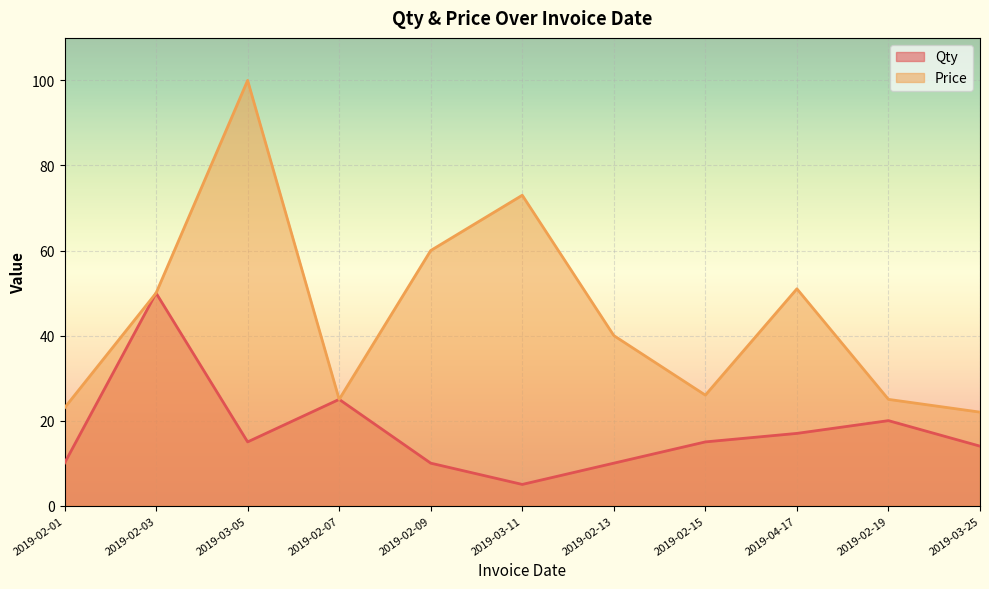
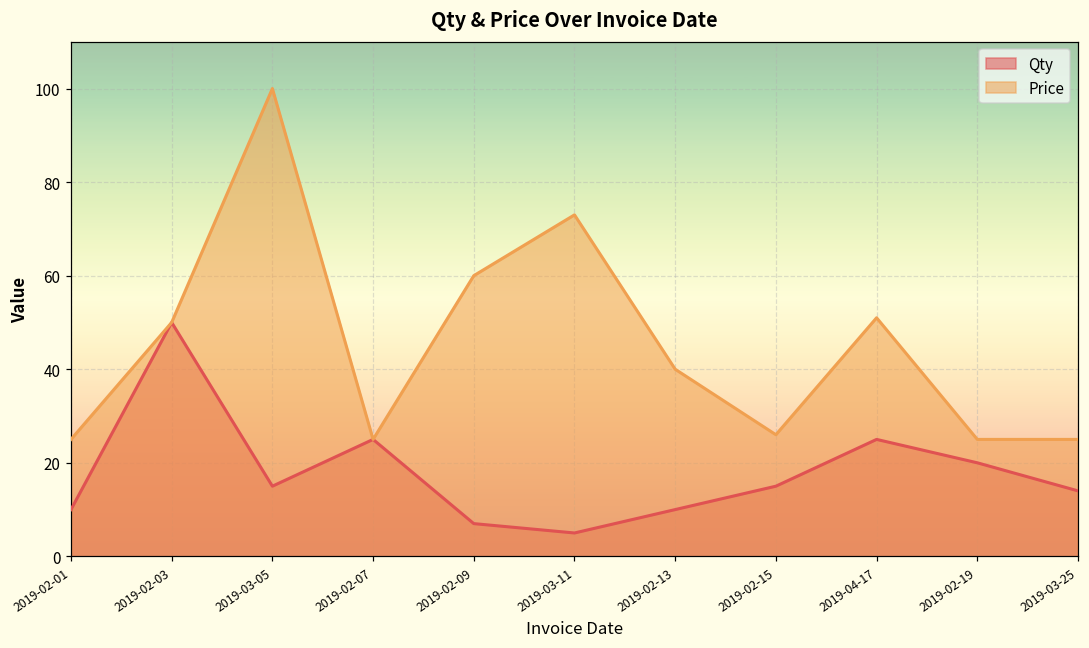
Price, 2019-02-01: 23 -> 25
Qty, 2019-02-09: 10 -> 7
Qty, 2019-04-17: 17 -> 25
Price, 2019-03-25: 22 -> 25
